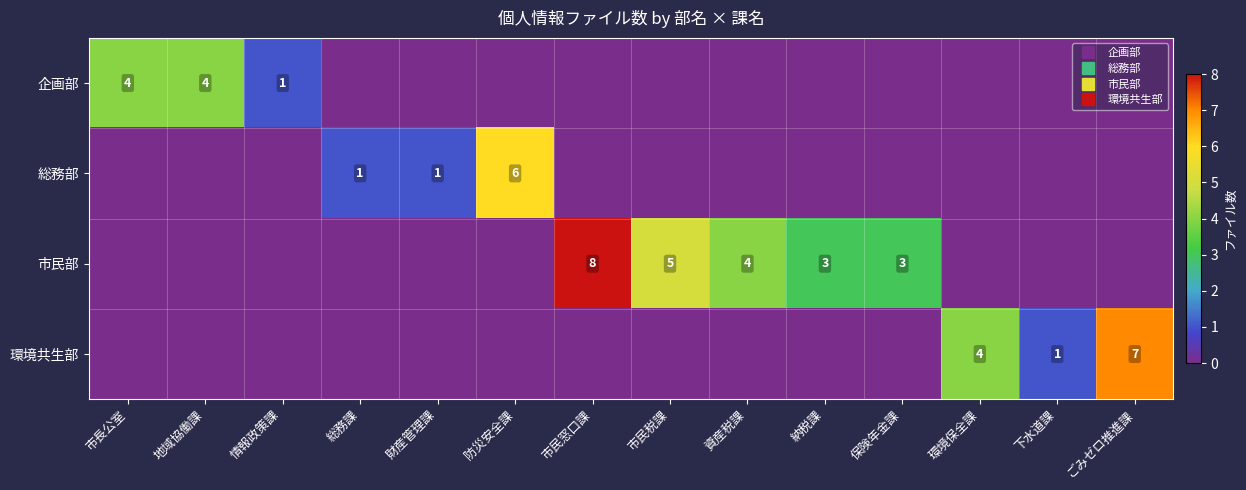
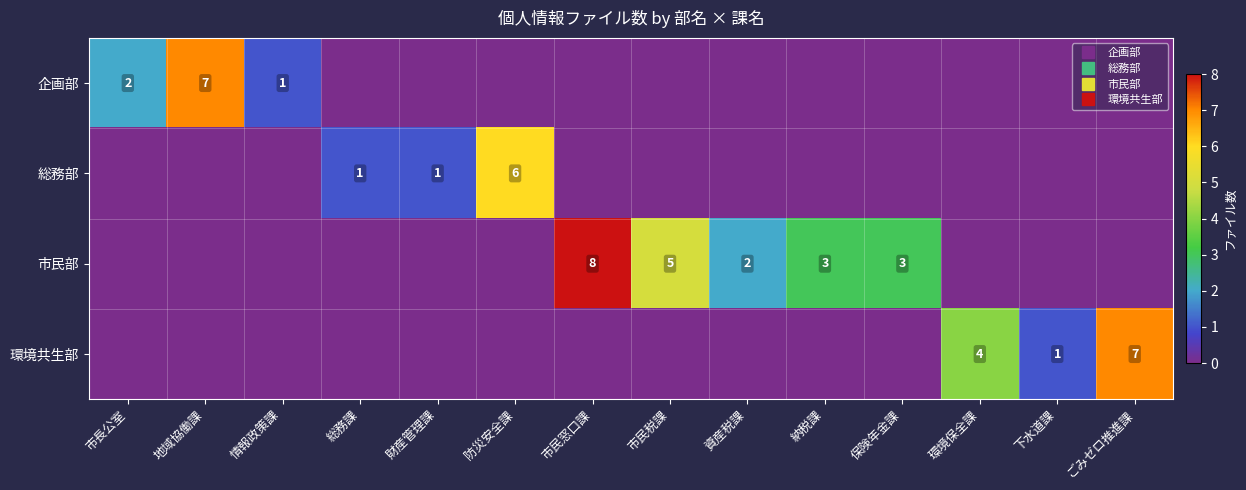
企画部, 市長公室: 4 -> 2
企画部, 地域協働課: 4 -> 7
市民部, 資産税課: 4 -> 2
